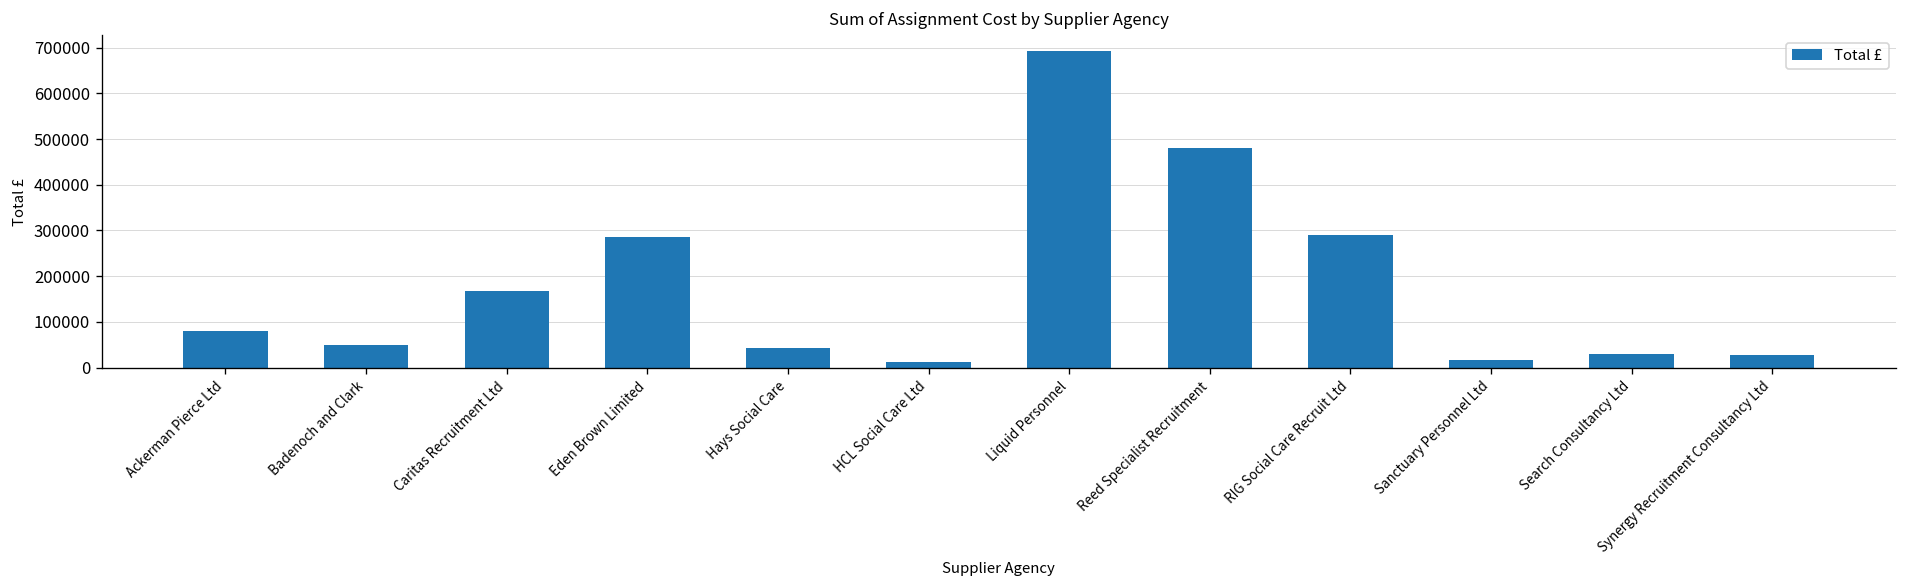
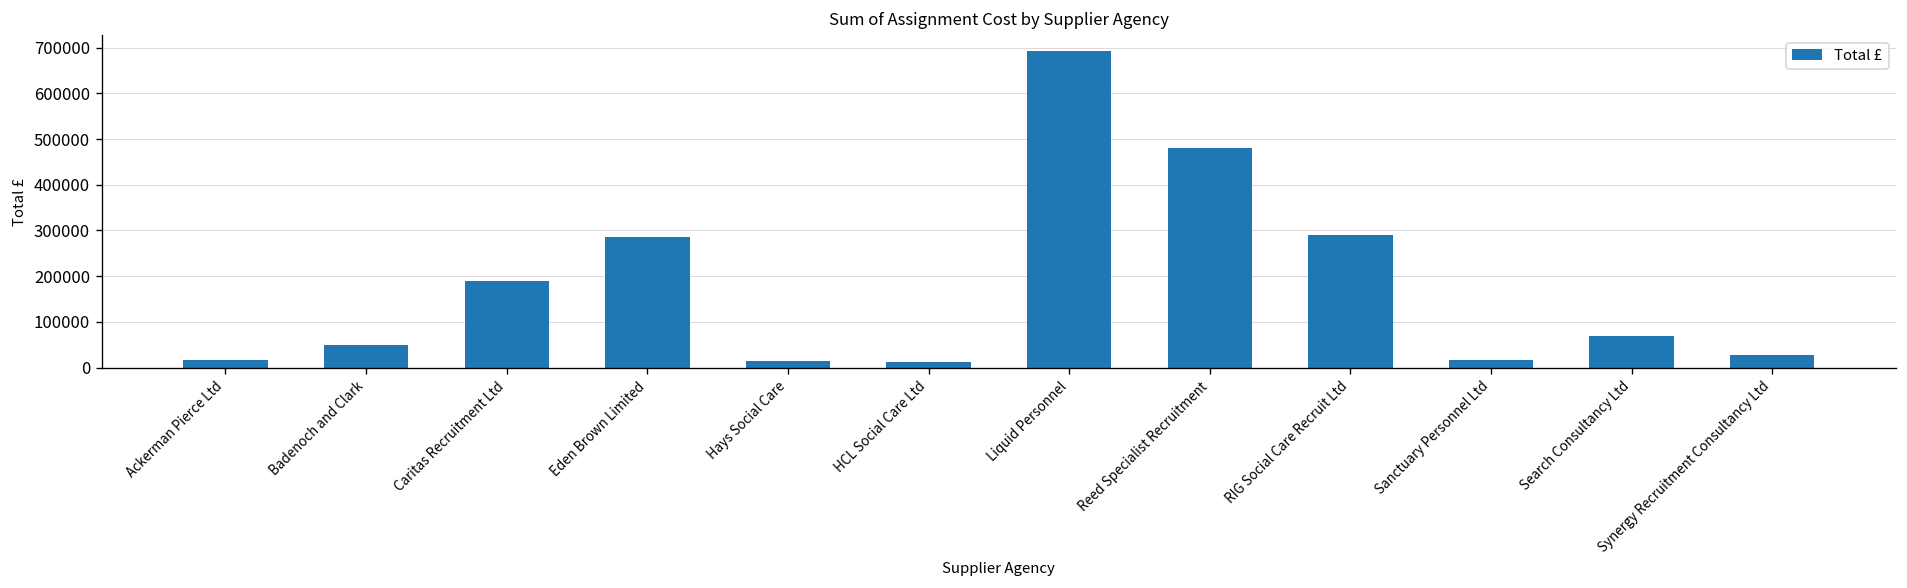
Ackerman Pierce Ltd: 80000 -> 20000
Caritas Recruitment Ltd: 170000 -> 190000
Hays Social Care: 40000 -> 10000
Search Consultancy Ltd: 30000 -> 70000
